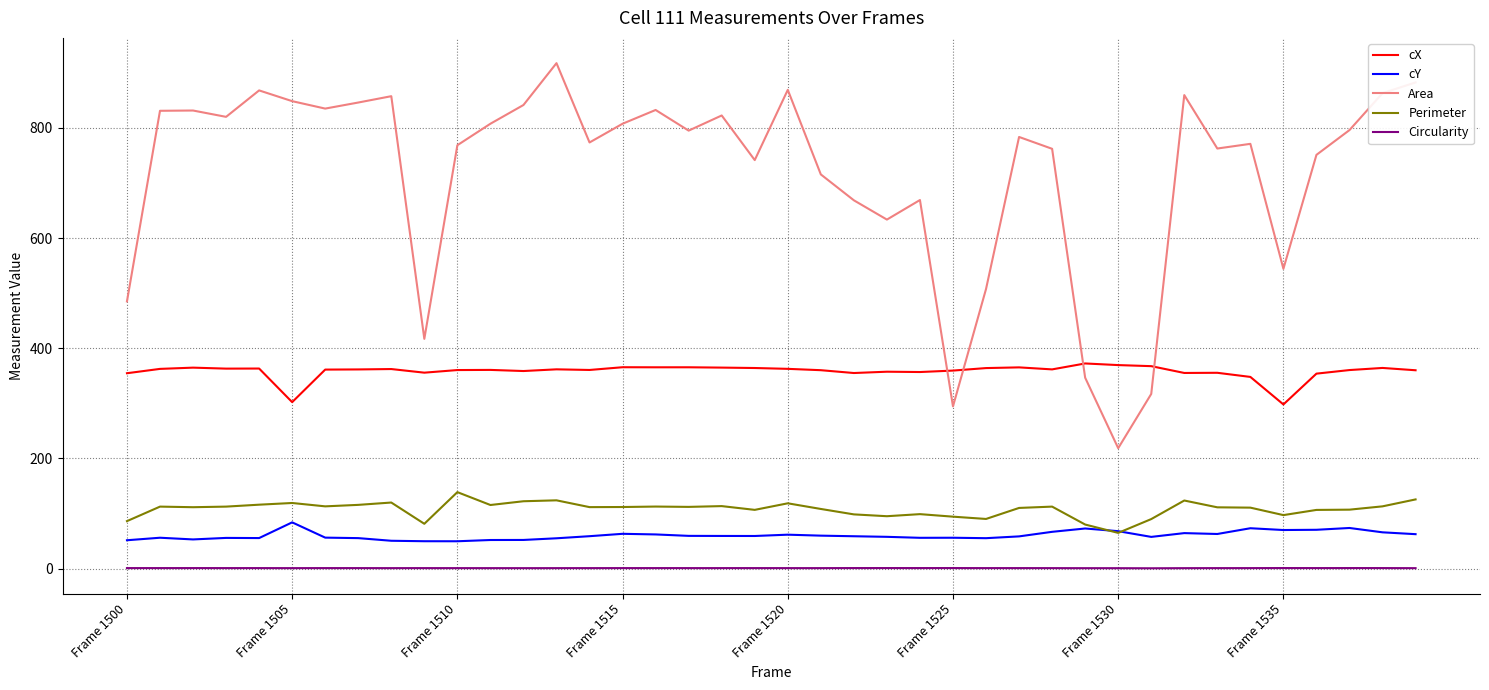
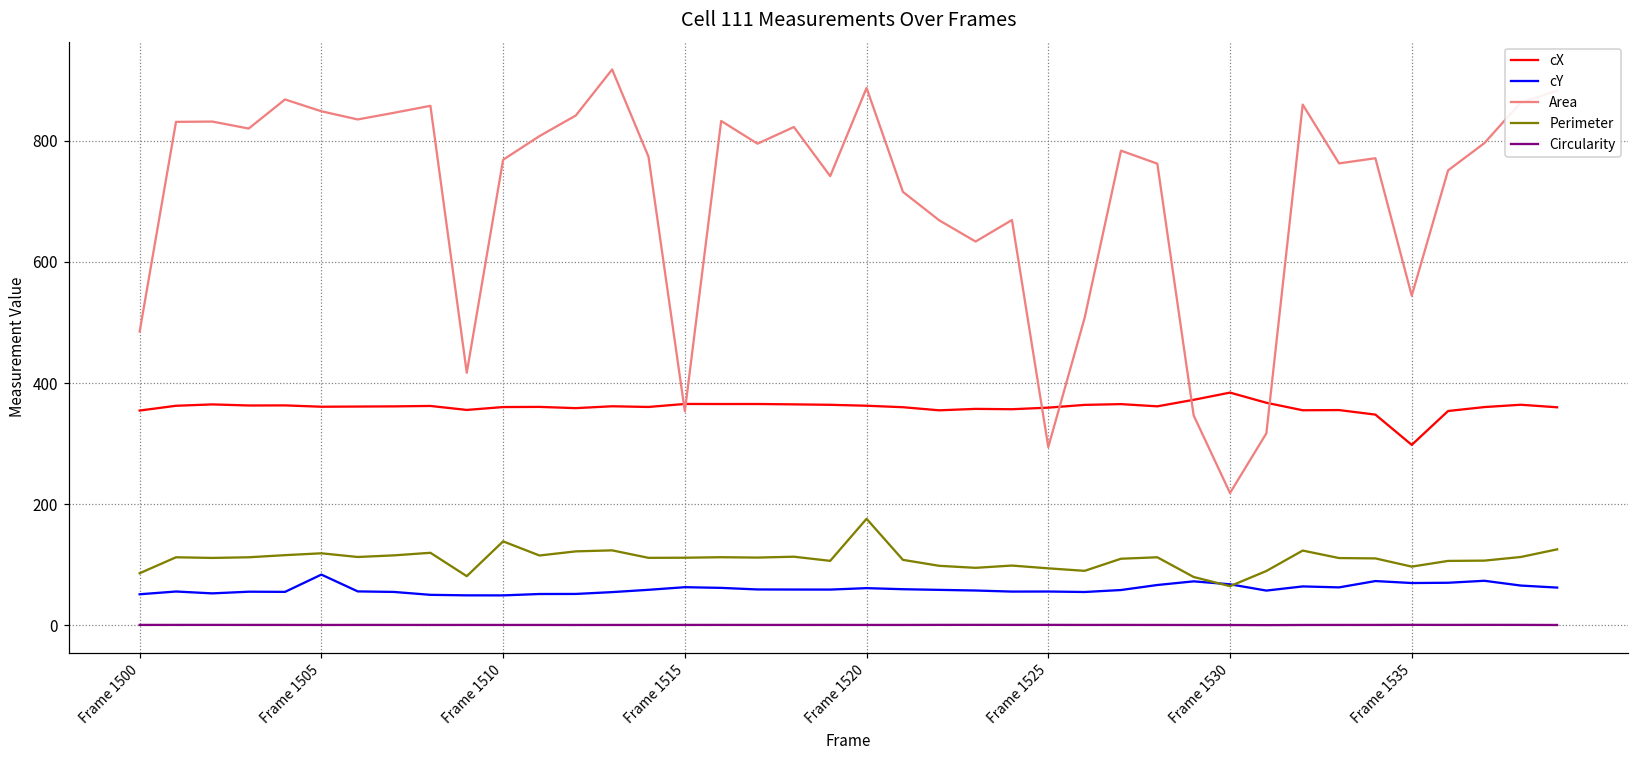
cX, Frame 1505: 300 -> 360
Area, Frame 1515: 810 -> 350
Area, Frame 1520: 870 -> 890
Perimeter, Frame 1520: 120 -> 180
cX, Frame 1530: 370 -> 380
